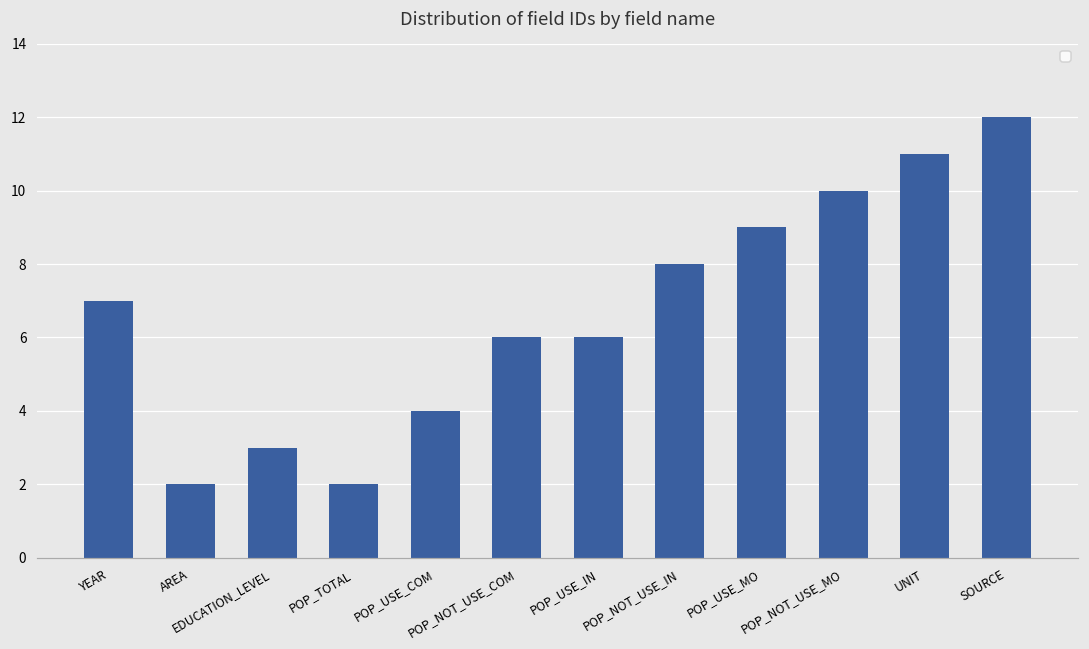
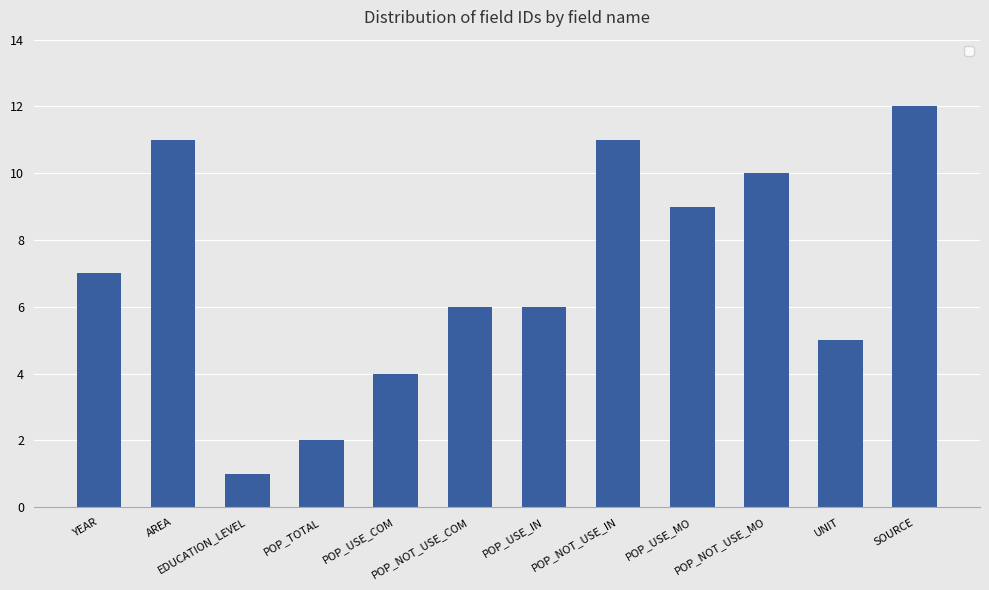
AREA: 2 -> 11
EDUCATION_LEVEL: 3 -> 1
POP_NOT_USE_IN: 8 -> 11
UNIT: 11 -> 5
